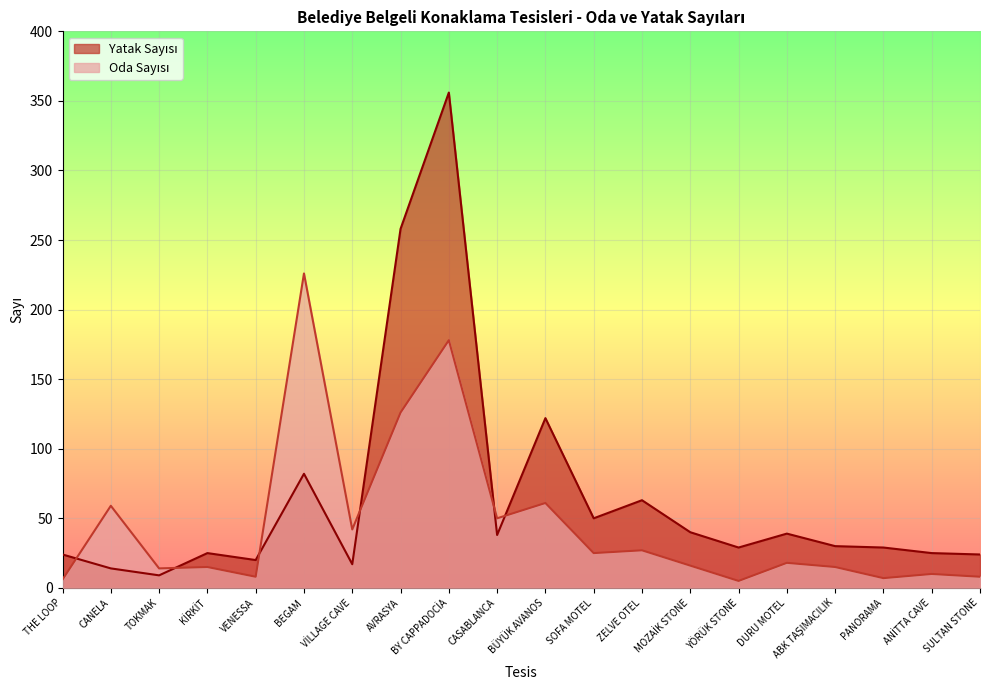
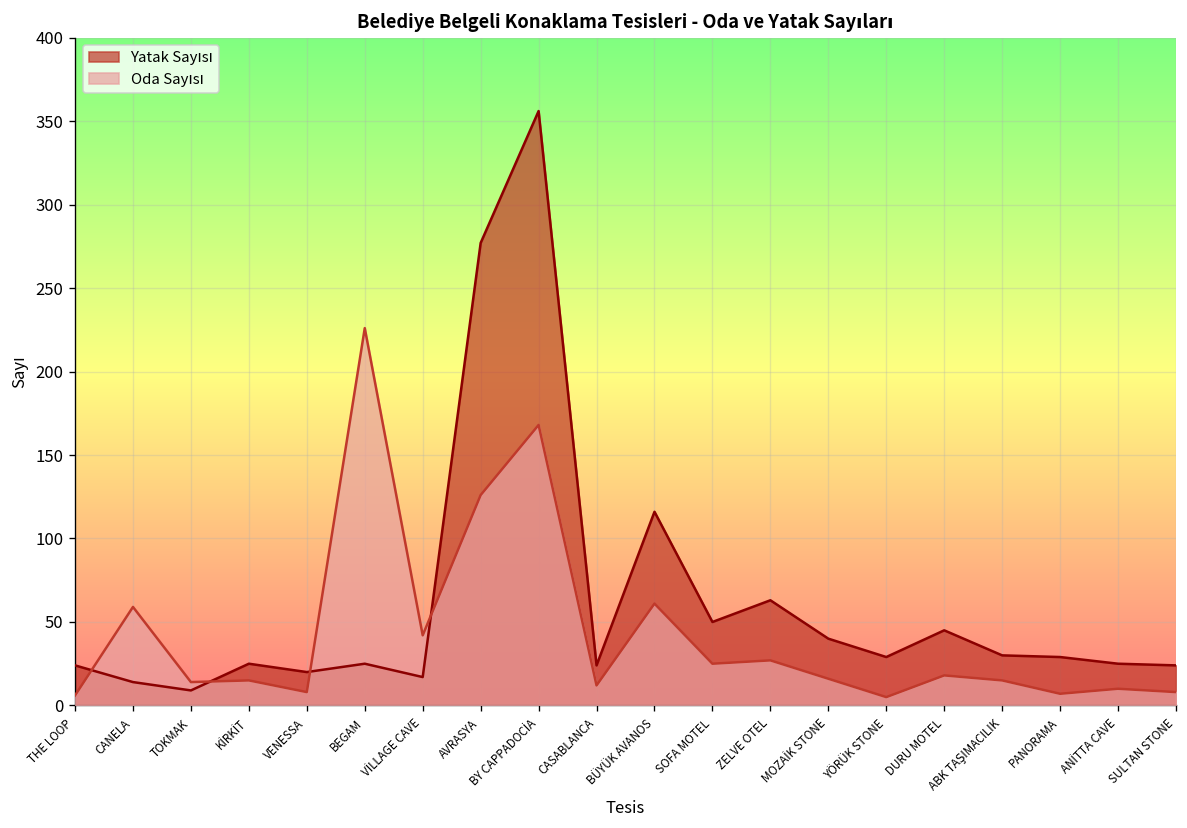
Yatak Sayısı, BEGAM: 82 -> 25
Yatak Sayısı, AVRASYA: 258 -> 277
Oda Sayısı, BY CAPPADOCİA: 178 -> 168
Yatak Sayısı, CASABLANCA: 38 -> 24
Oda Sayısı, CASABLANCA: 50 -> 12
Yatak Sayısı, BÜYÜK AVANOS: 122 -> 116
Yatak Sayısı, DURU MOTEL: 39 -> 45
